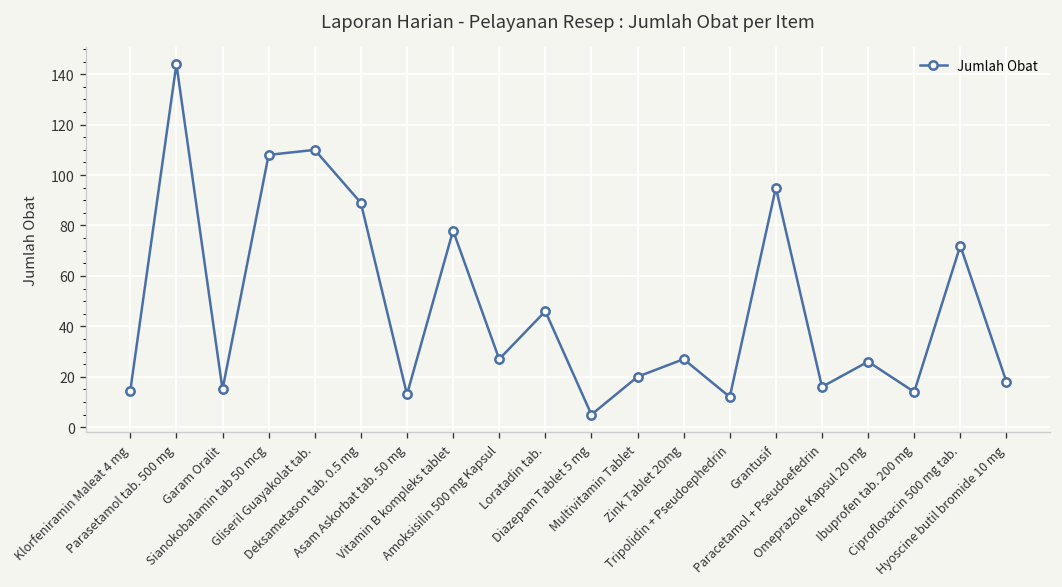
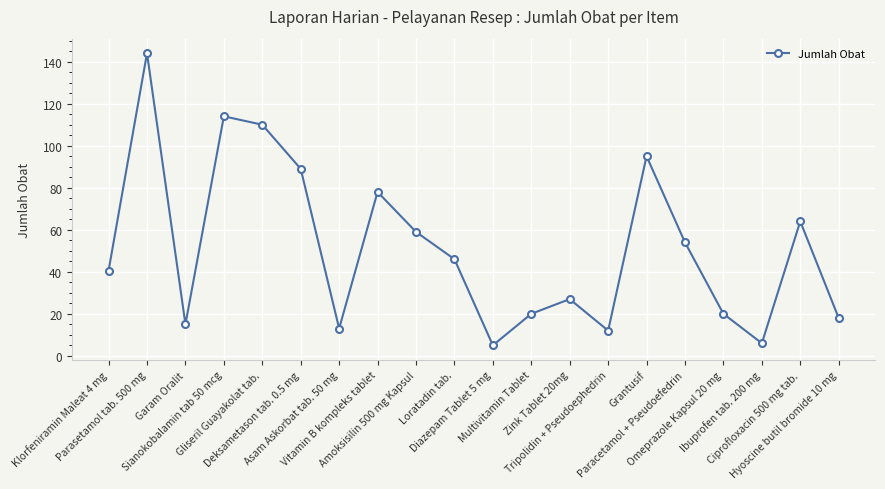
Klorfeniramin Maleat 4 mg: 15 -> 41
Sianokobalamin tab 50 mcg: 108 -> 114
Amoksisilin 500 mg Kapsul: 27 -> 59
Paracetamol + Pseudoefedrin: 16 -> 54
Omeprazole Kapsul 20 mg: 26 -> 20
Ibuprofen tab. 200 mg: 14 -> 6
Ciprofloxacin 500 mg tab.: 72 -> 64
